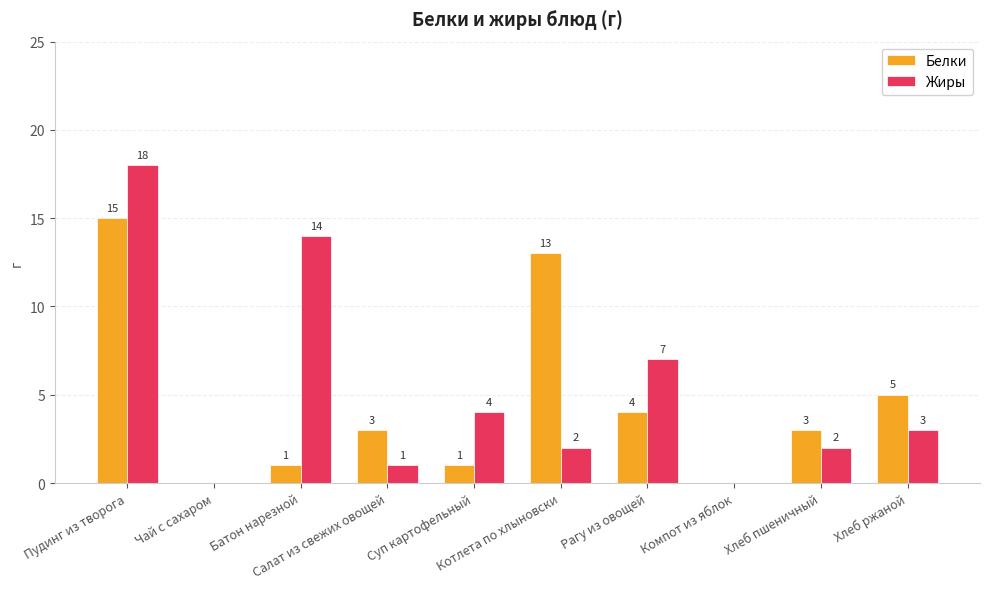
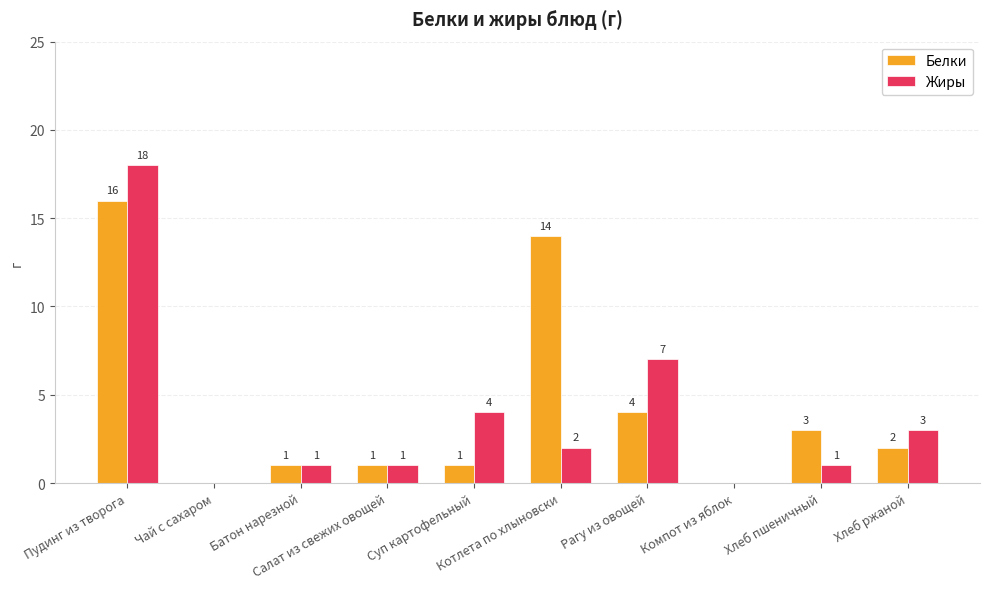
Белки, Пудинг из творога: 15 -> 16
Жиры, Батон нарезной: 14 -> 1
Белки, Салат из свежих овощей: 3 -> 1
Белки, Котлета по хлыновски: 13 -> 14
Жиры, Хлеб пшеничный: 2 -> 1
Белки, Хлеб ржаной: 5 -> 2
